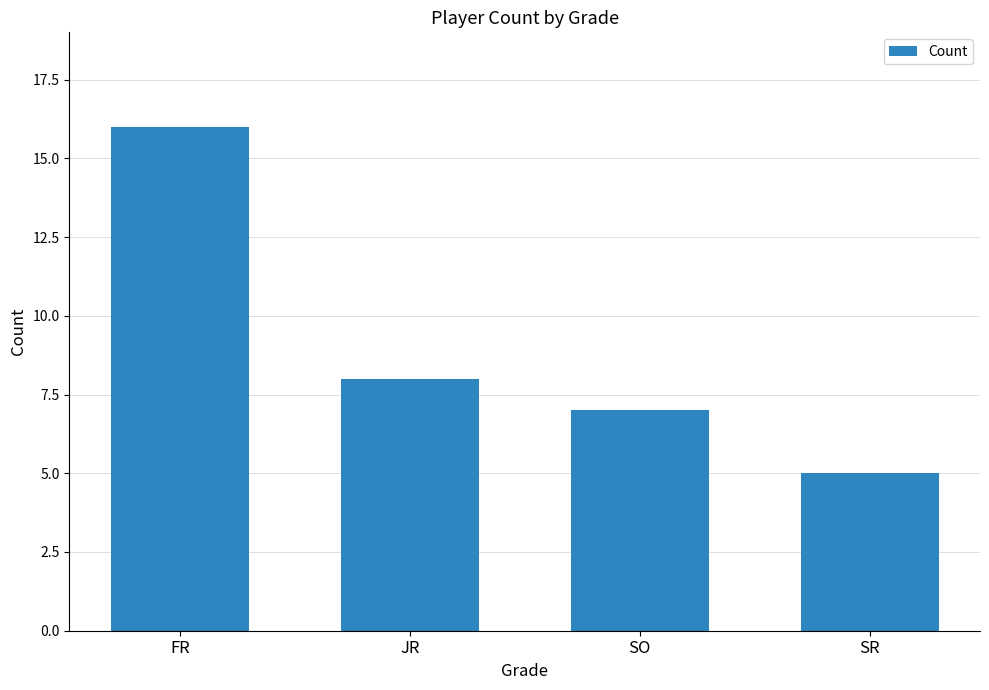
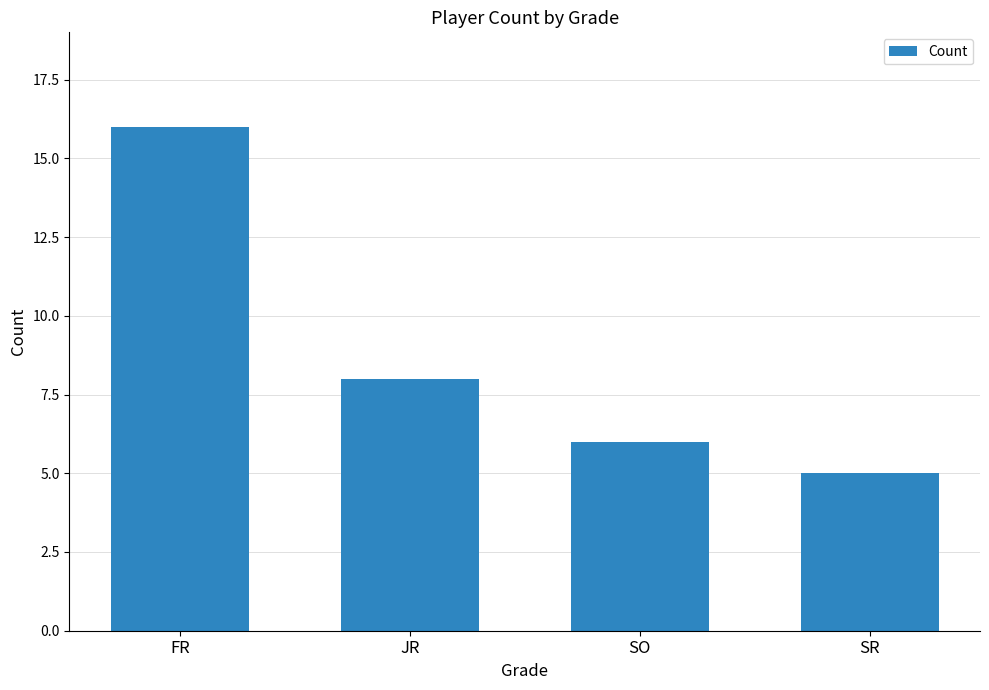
SO: 7 -> 6
